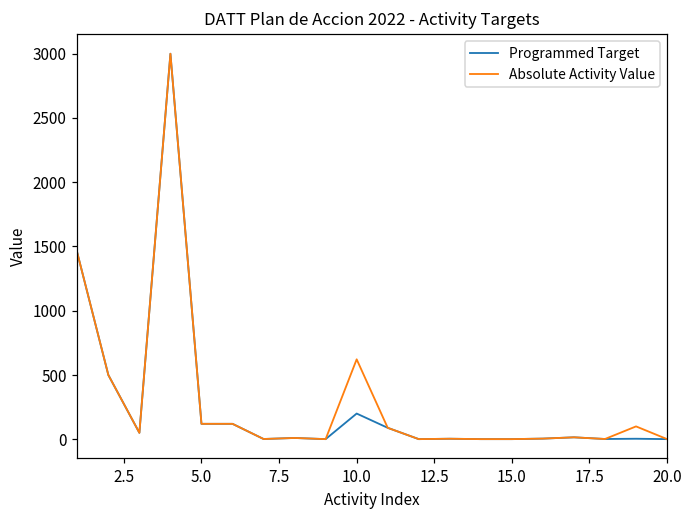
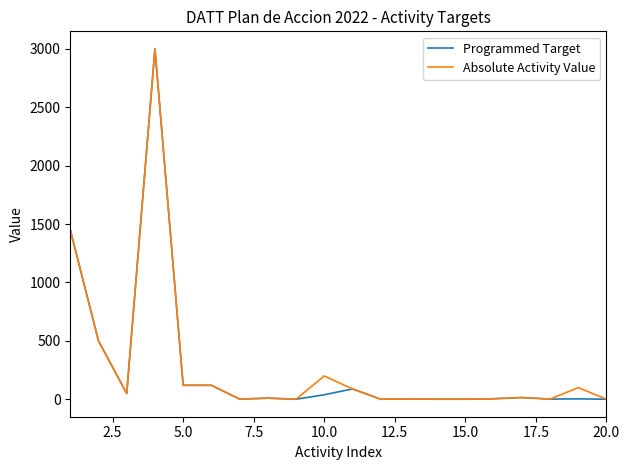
Programmed Target, 10.0: 200 -> 40
Absolute Activity Value, 10.0: 620 -> 200
